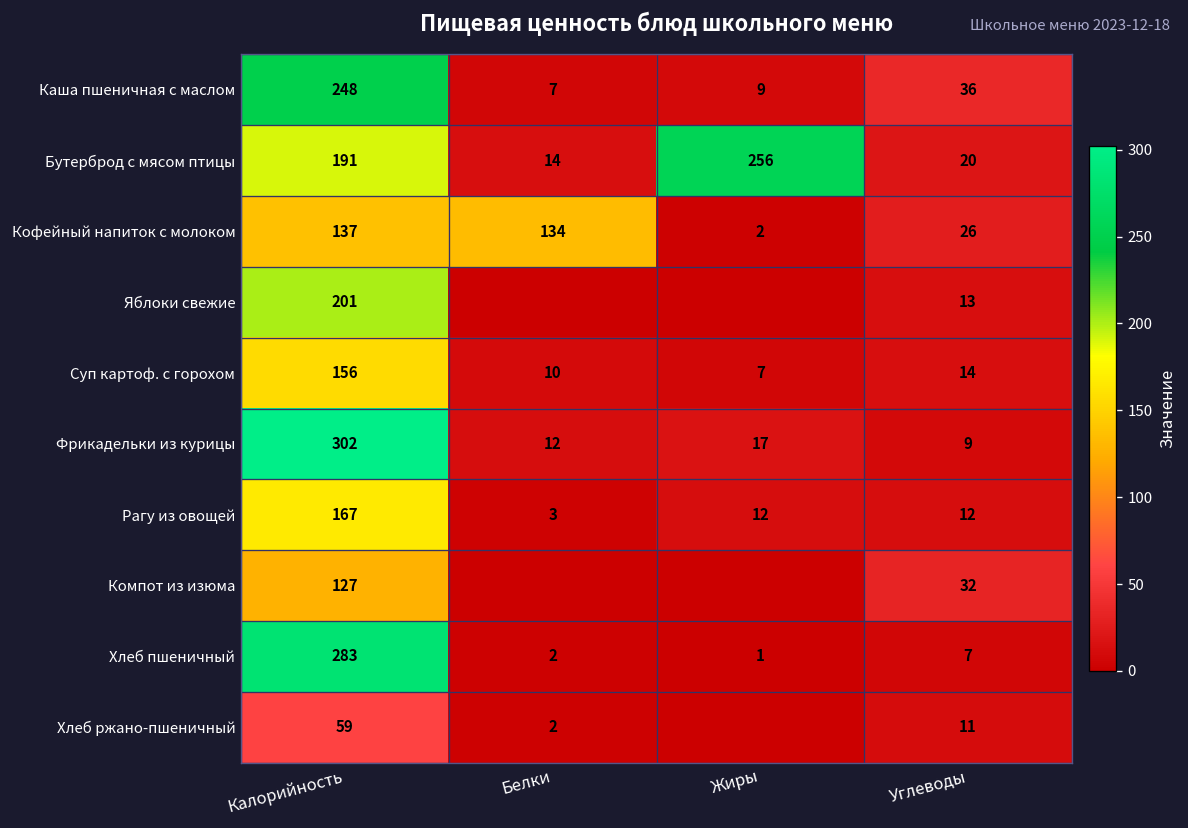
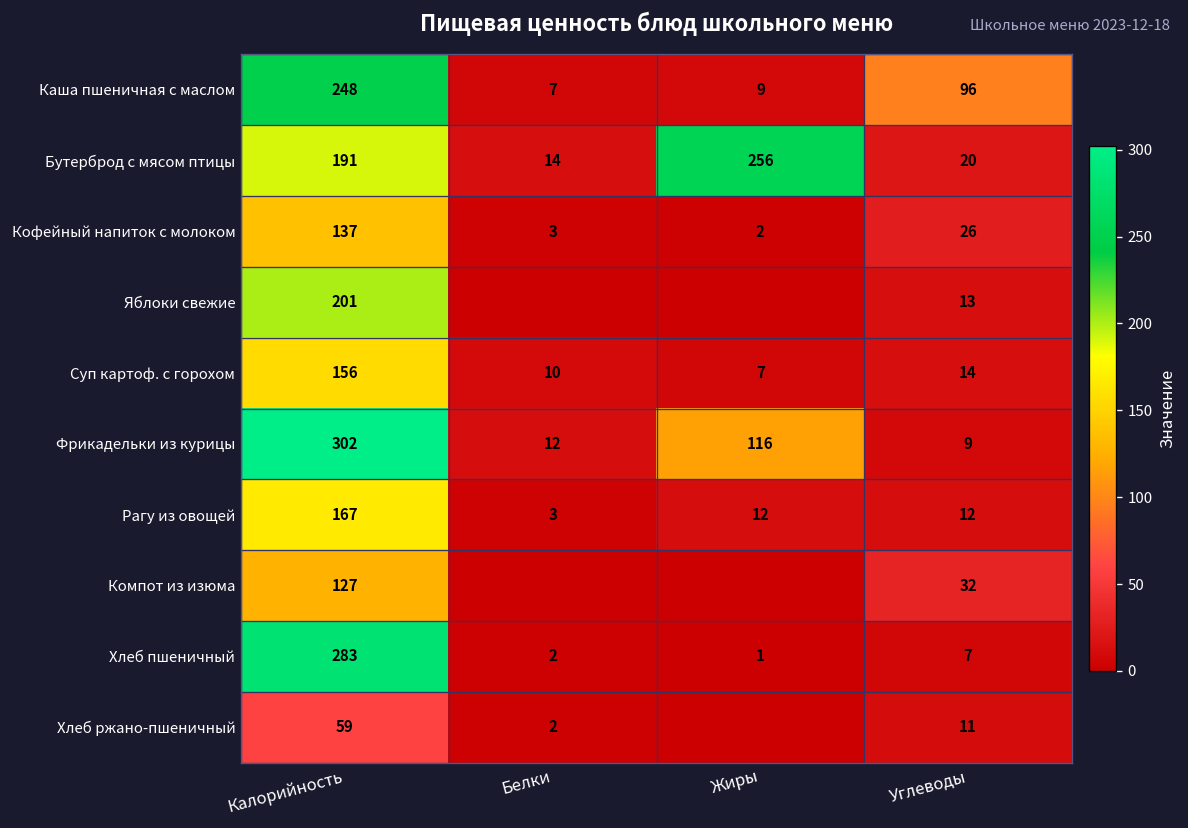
Каша пшеничная с маслом, Углеводы: 36 -> 96
Кофейный напиток с молоком, Белки: 134 -> 3
Фрикадельки из курицы, Жиры: 17 -> 116
